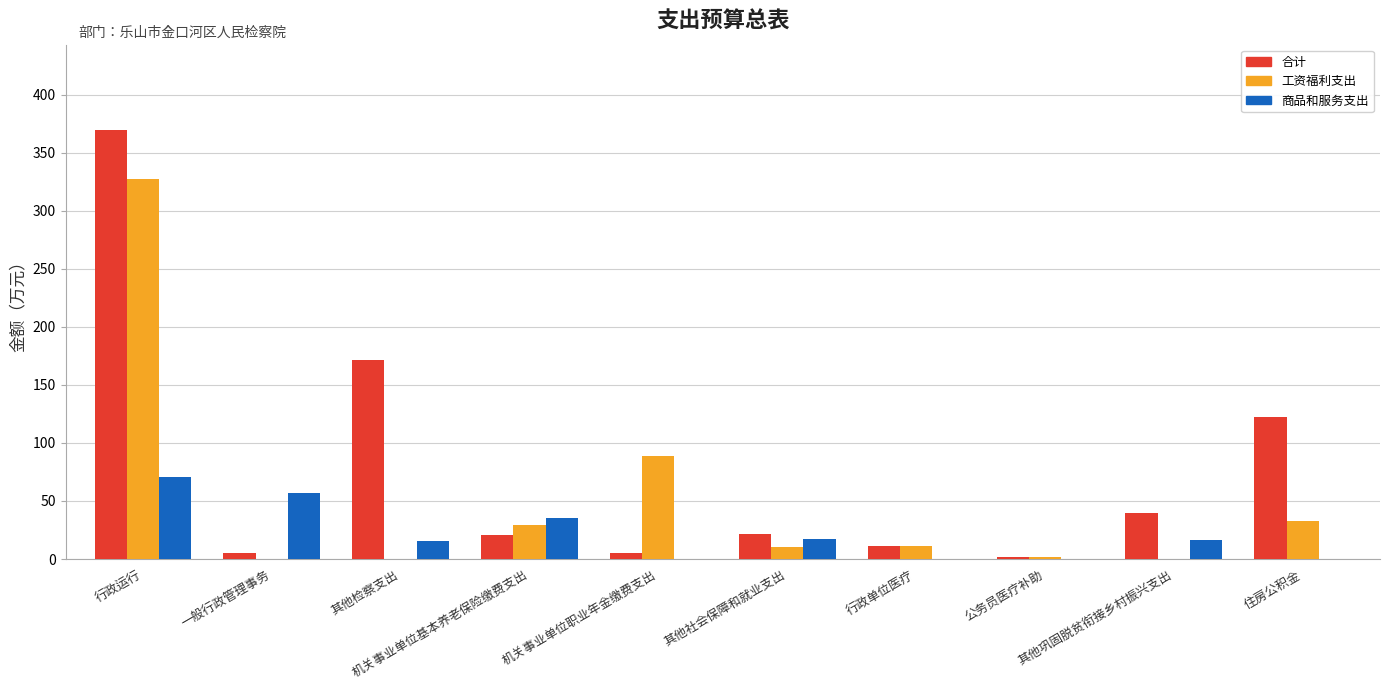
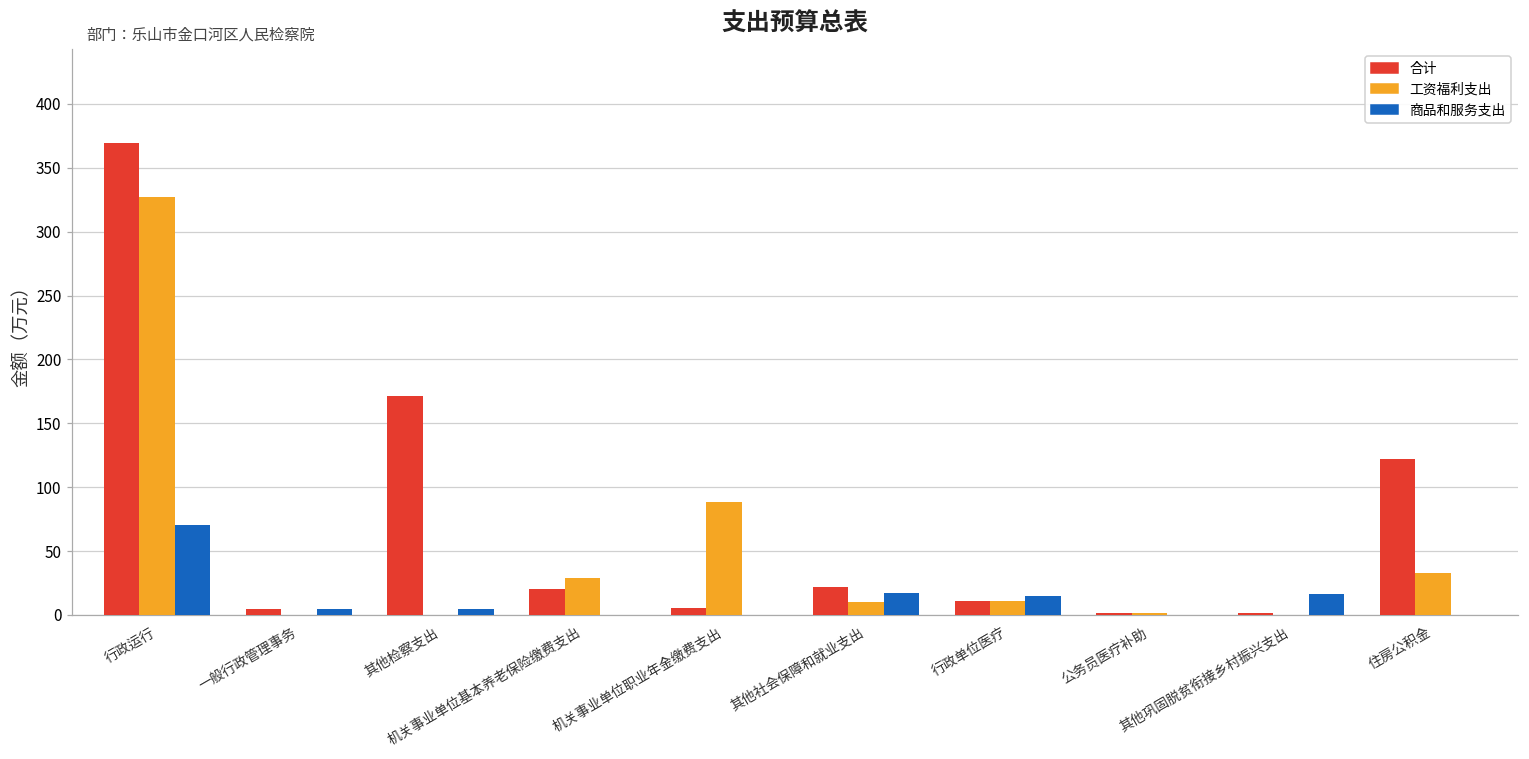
商品和服务支出, 一般行政管理事务: 57 -> 5
商品和服务支出, 其他检察支出: 15 -> 5
商品和服务支出, 机关事业单位基本养老保险缴费支出: 35 -> 0
商品和服务支出, 行政单位医疗: 0 -> 15
合计, 其他巩固脱贫衔接乡村振兴支出: 39 -> 2
